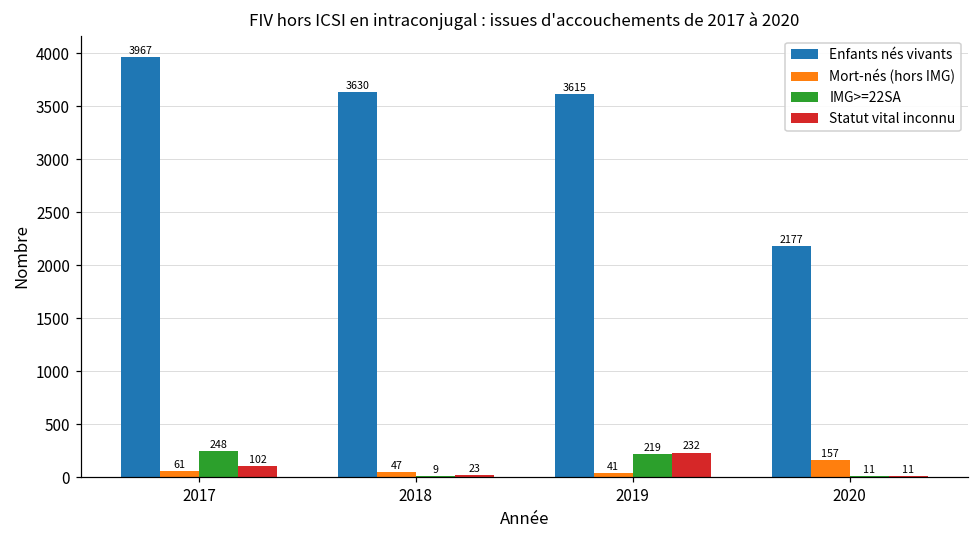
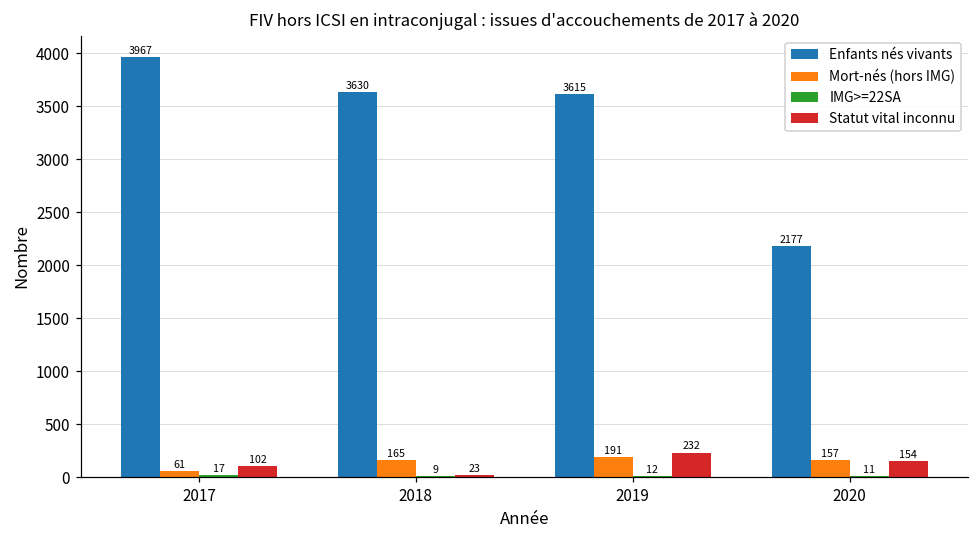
IMG>=22SA, 2017: 248 -> 17
Mort-nés (hors IMG), 2018: 47 -> 165
Mort-nés (hors IMG), 2019: 41 -> 191
IMG>=22SA, 2019: 219 -> 12
Statut vital inconnu, 2020: 11 -> 154
